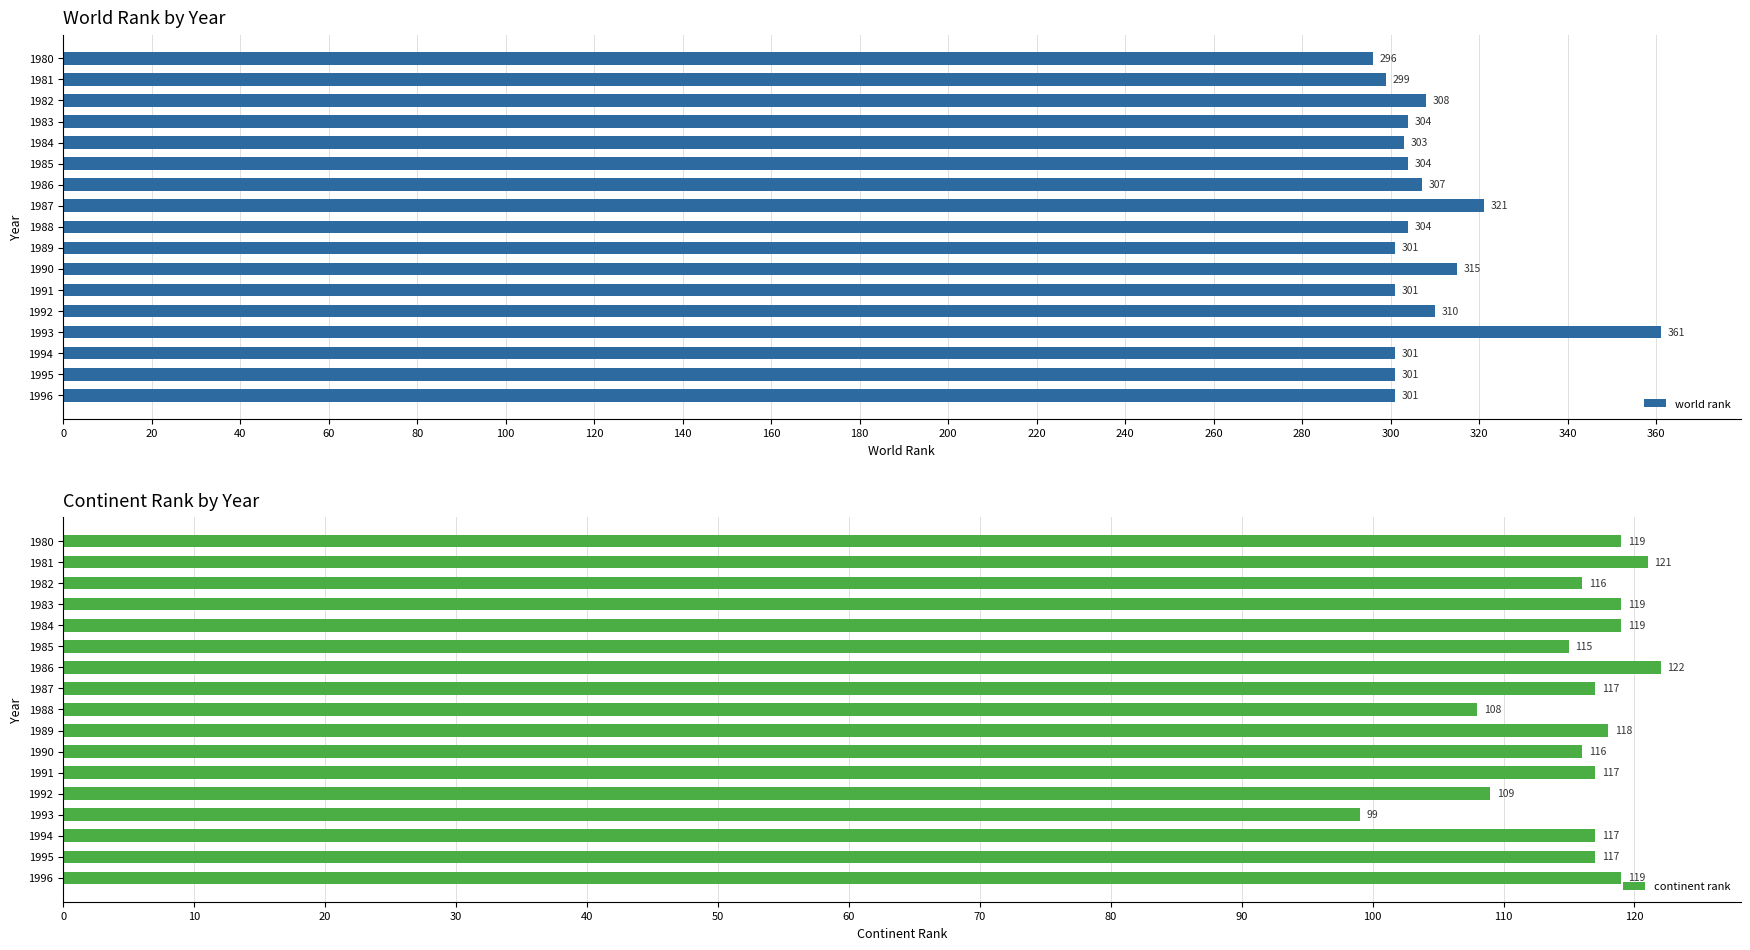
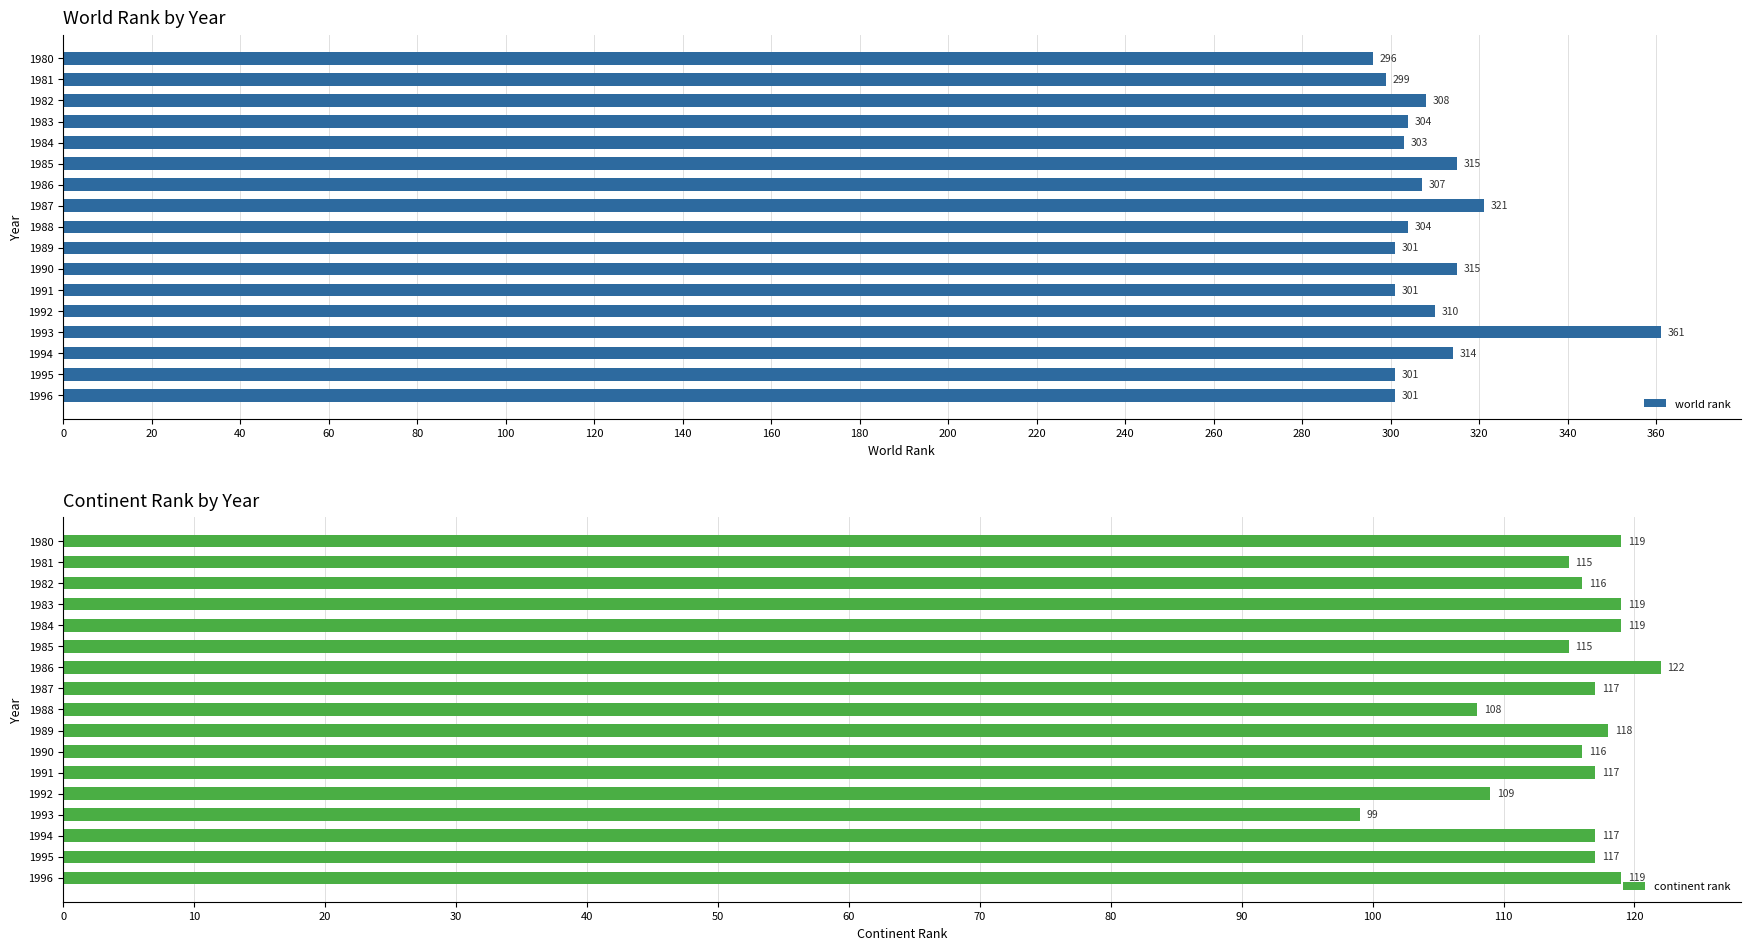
World Rank by Year, 1985: 304 -> 315
World Rank by Year, 1994: 301 -> 314
Continent Rank by Year, 1981: 121 -> 115
